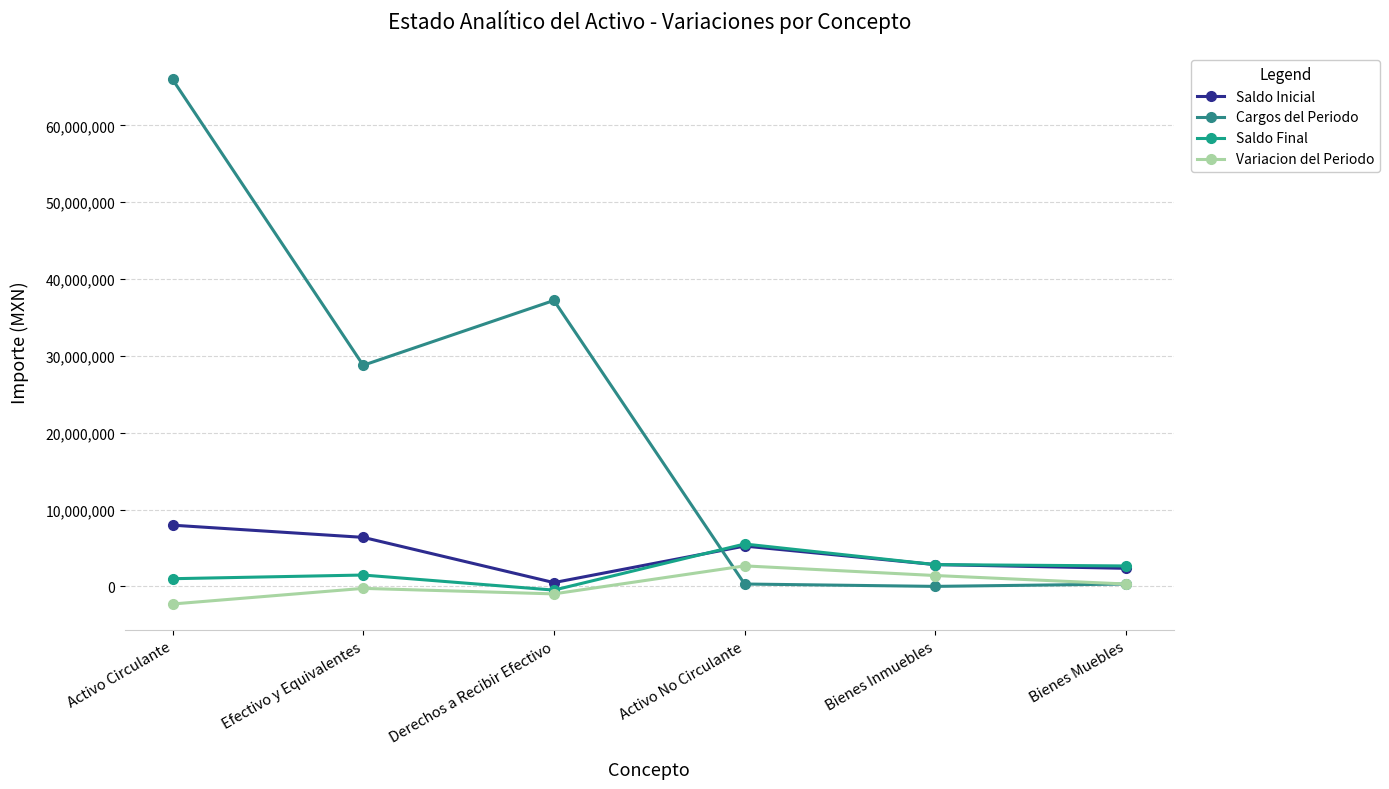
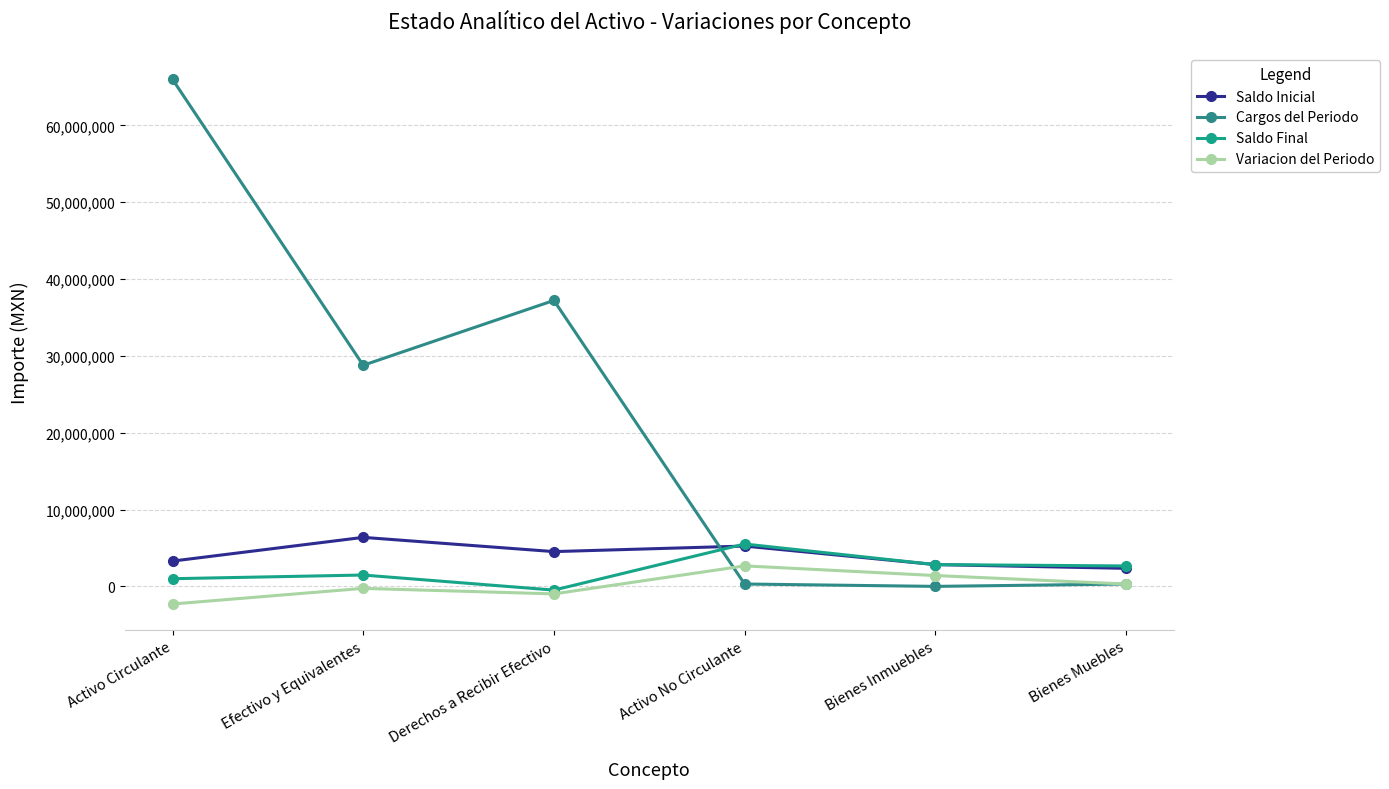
Saldo Inicial, Activo Circulante: 8,000,000 -> 3,000,000
Saldo Inicial, Derechos a Recibir Efectivo: 0 -> 5,000,000
